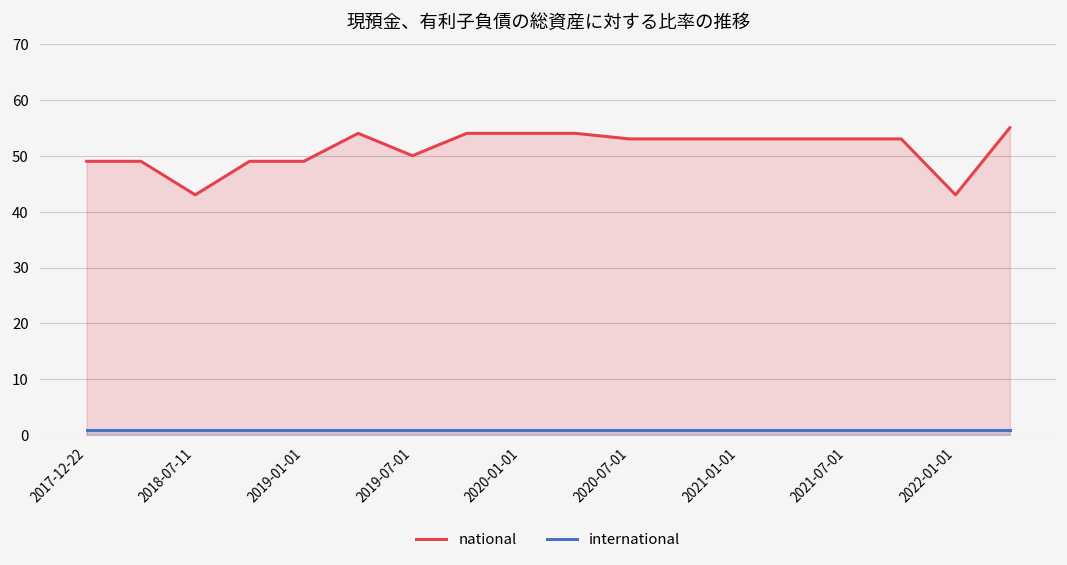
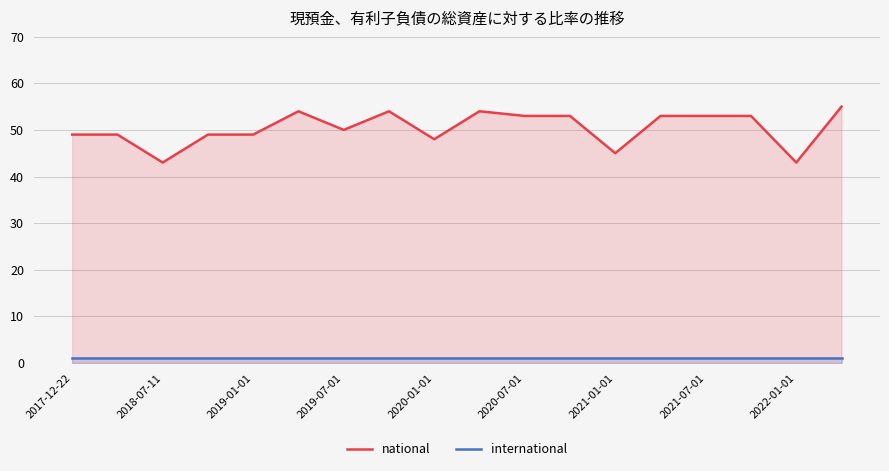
national, 2020-01-01: 54 -> 48
national, 2021-01-01: 53 -> 45
